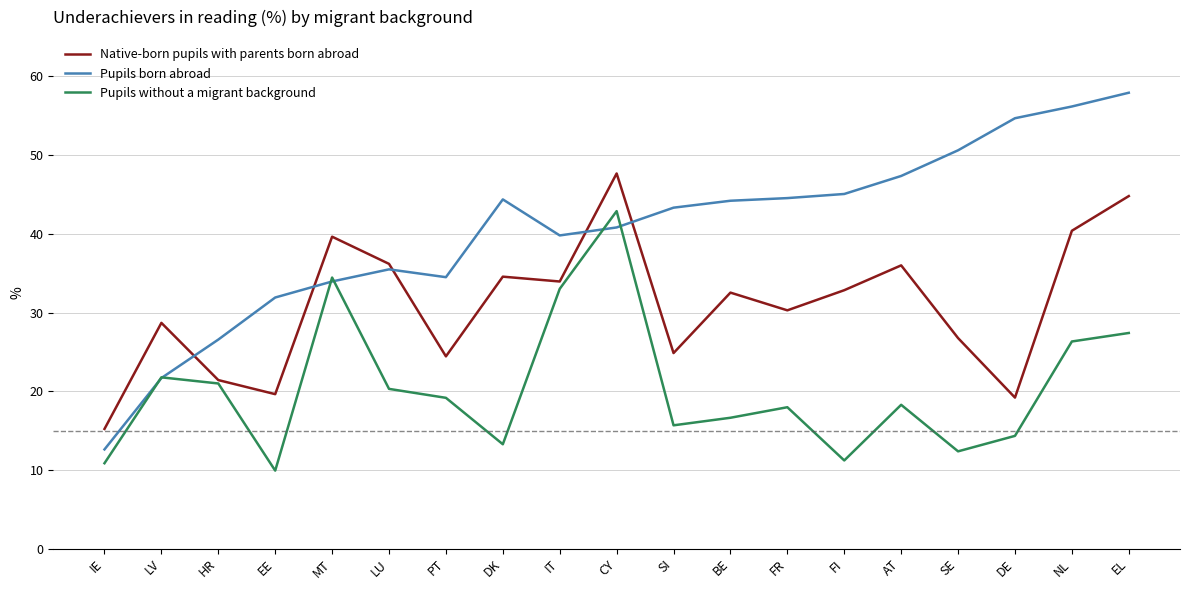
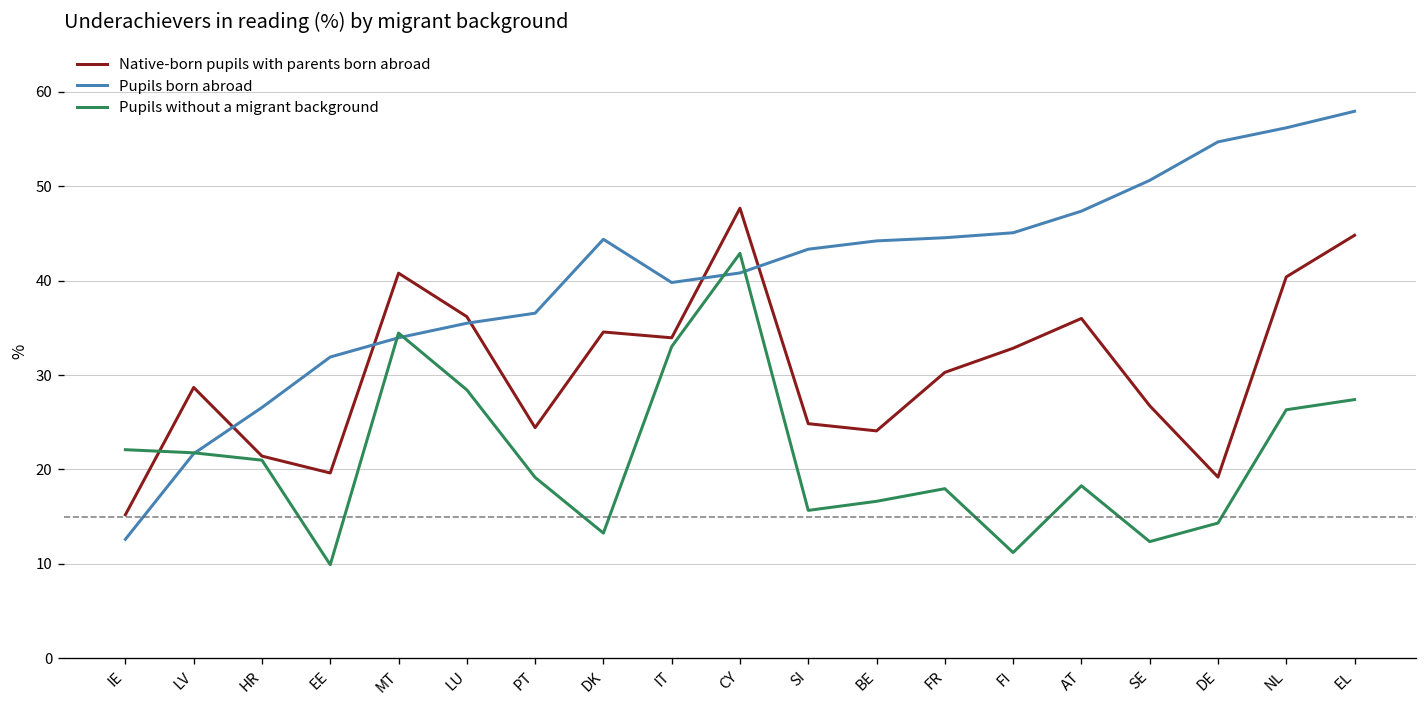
Pupils without a migrant background, IE: 11 -> 22
Native-born pupils with parents born abroad, MT: 40 -> 41
Pupils without a migrant background, LU: 20 -> 28
Pupils born abroad, PT: 34 -> 37
Native-born pupils with parents born abroad, BE: 33 -> 24
